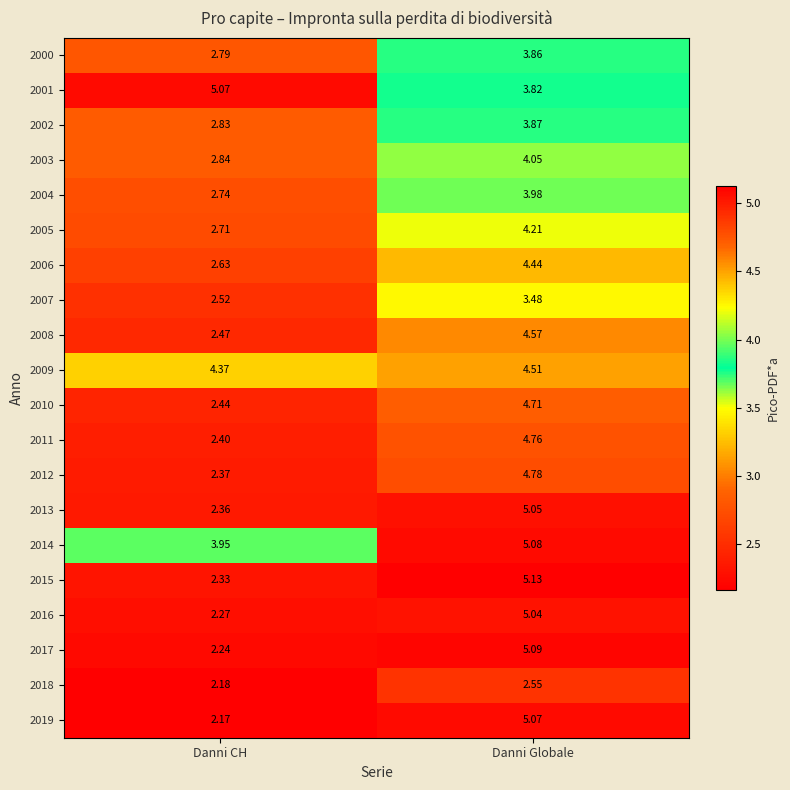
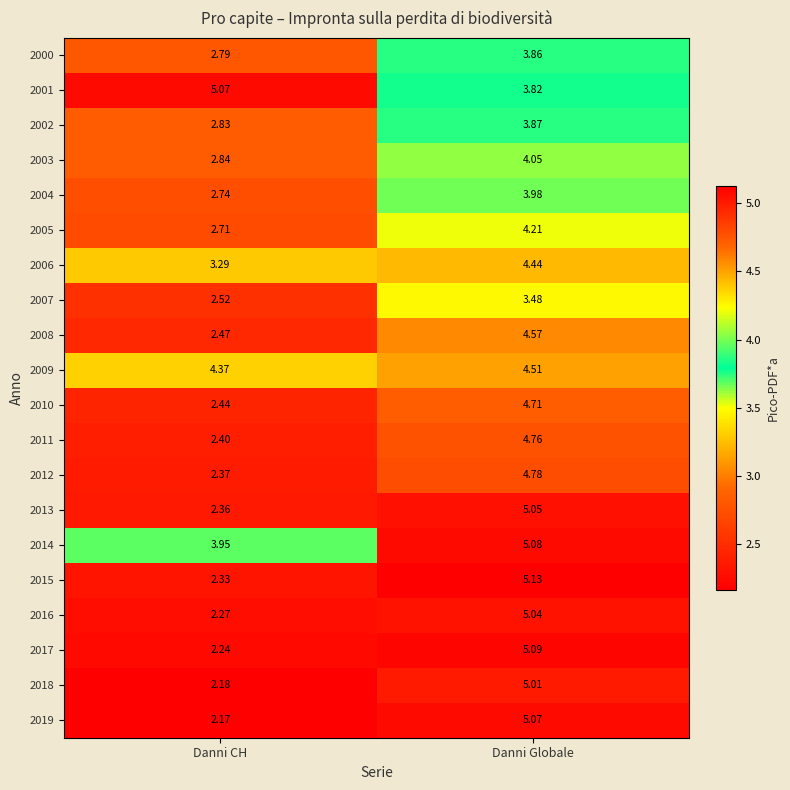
2006, Danni CH: 2.63 -> 3.29
2018, Danni Globale: 2.55 -> 5.01
